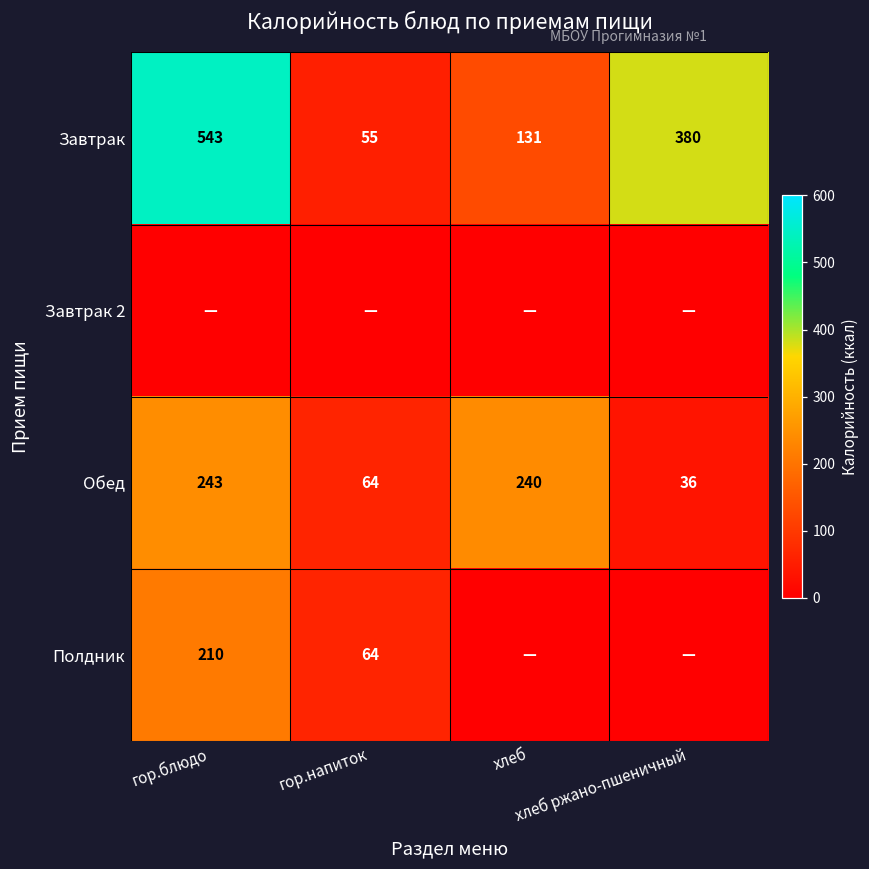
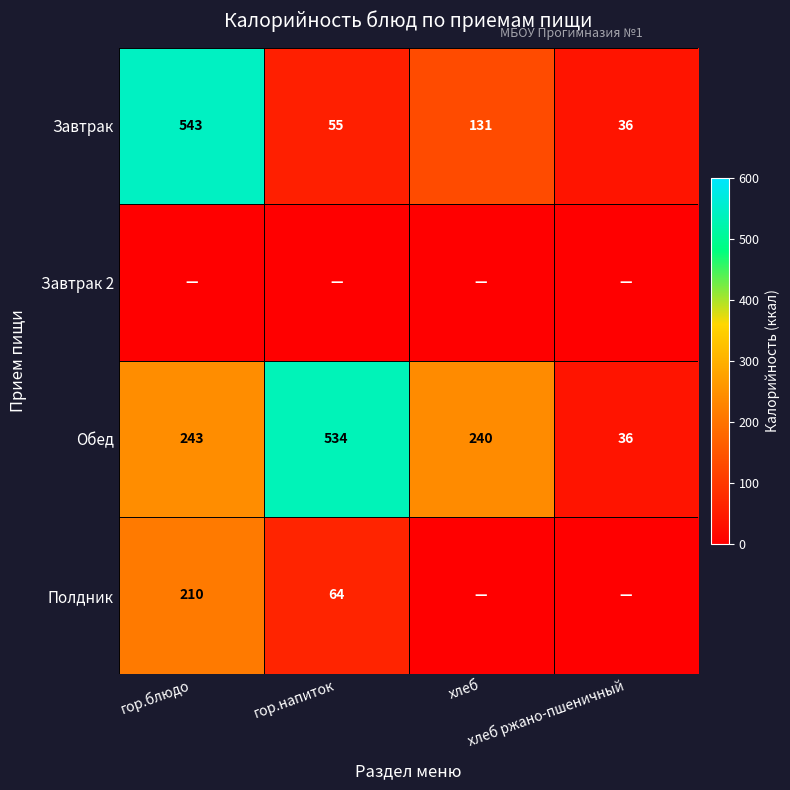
Завтрак, хлеб ржано-пшеничный: 380 -> 36
Обед, гор.напиток: 64 -> 534
